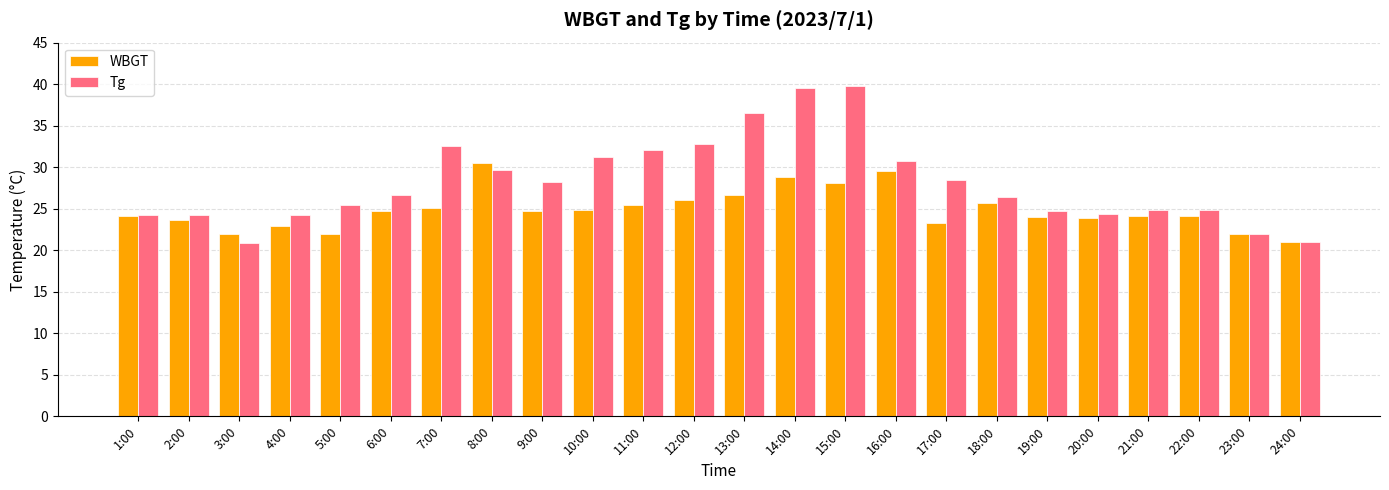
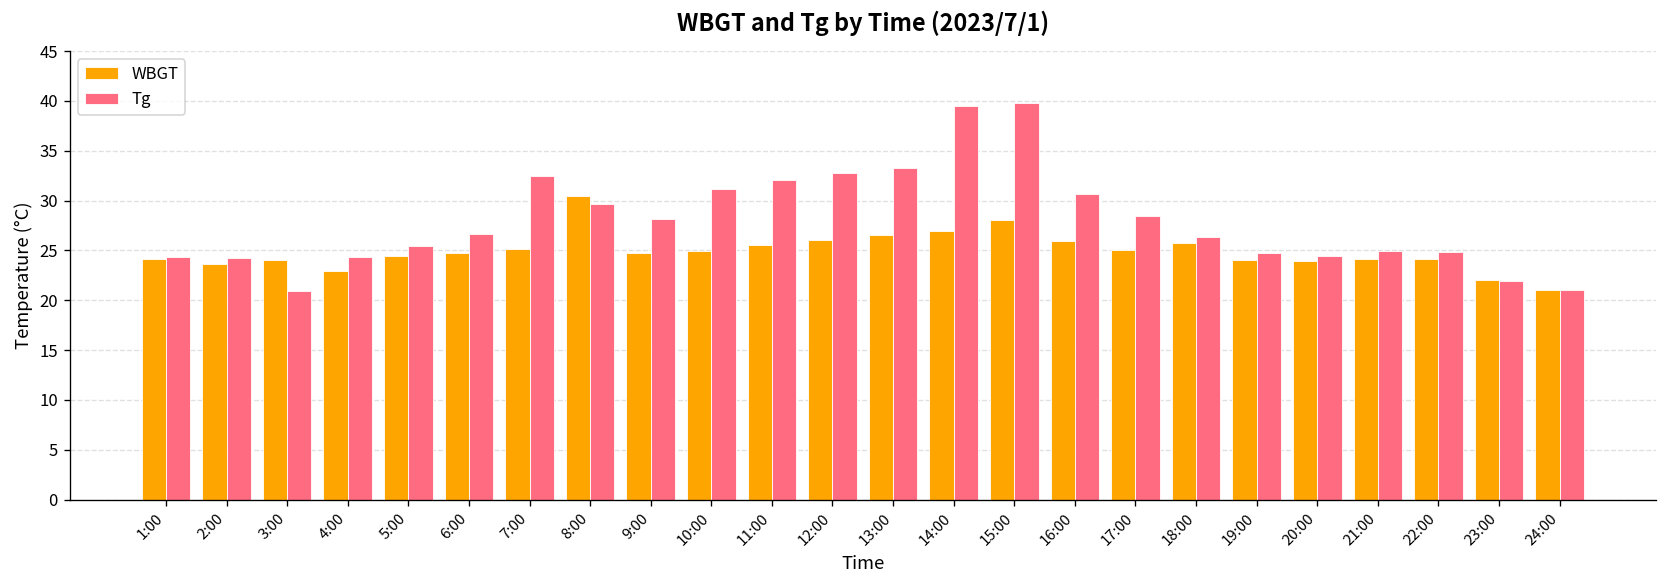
WBGT, 3:00: 22 -> 24
WBGT, 5:00: 22 -> 24
Tg, 13:00: 37 -> 33
WBGT, 14:00: 29 -> 27
WBGT, 16:00: 30 -> 26
WBGT, 17:00: 23 -> 25
